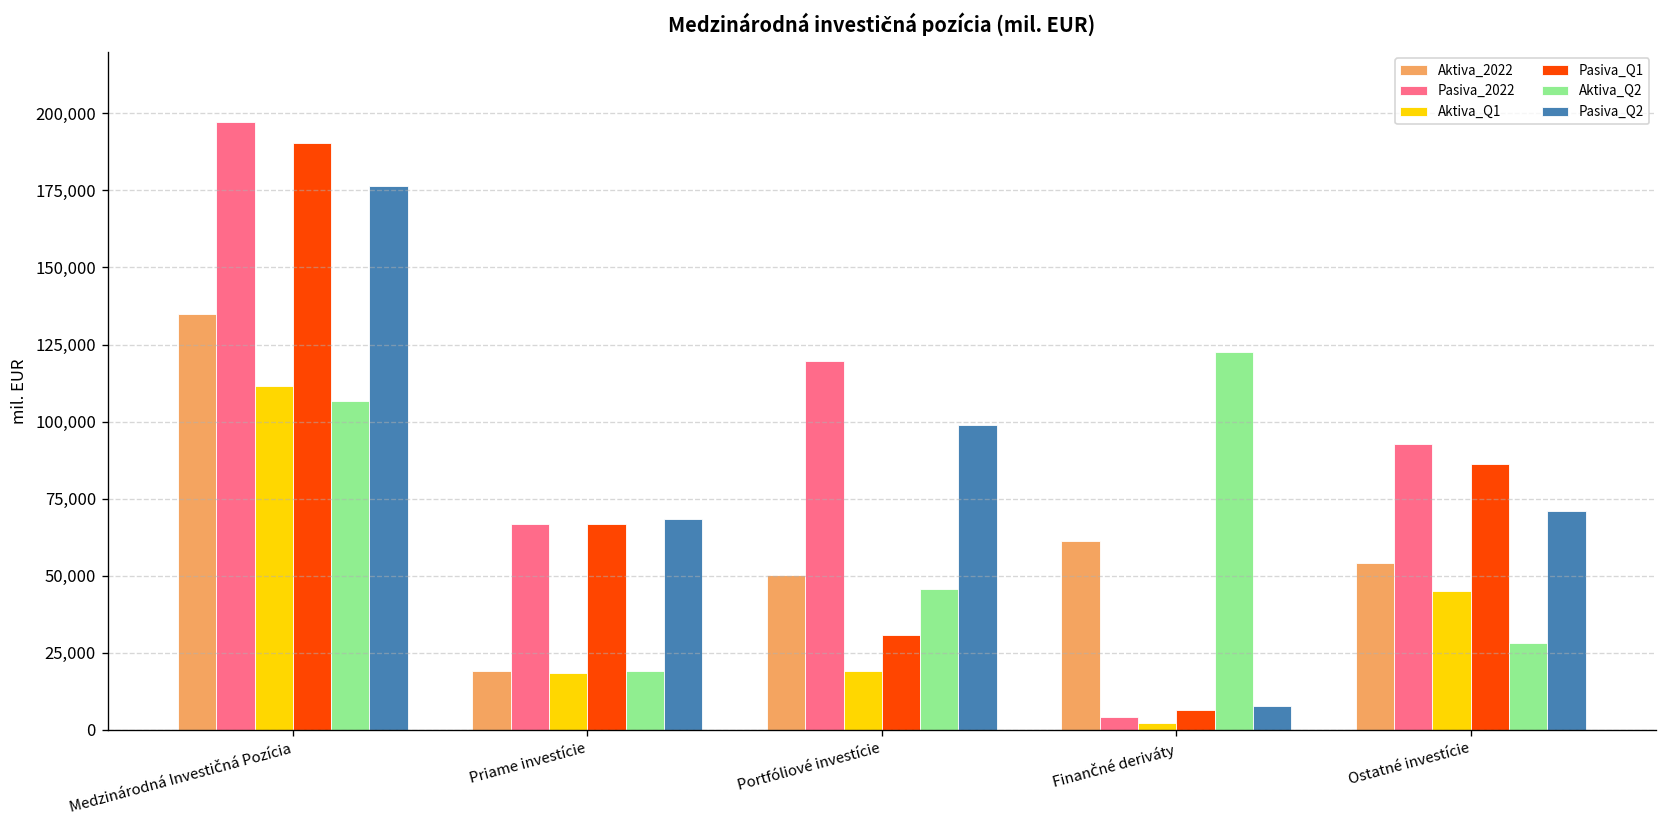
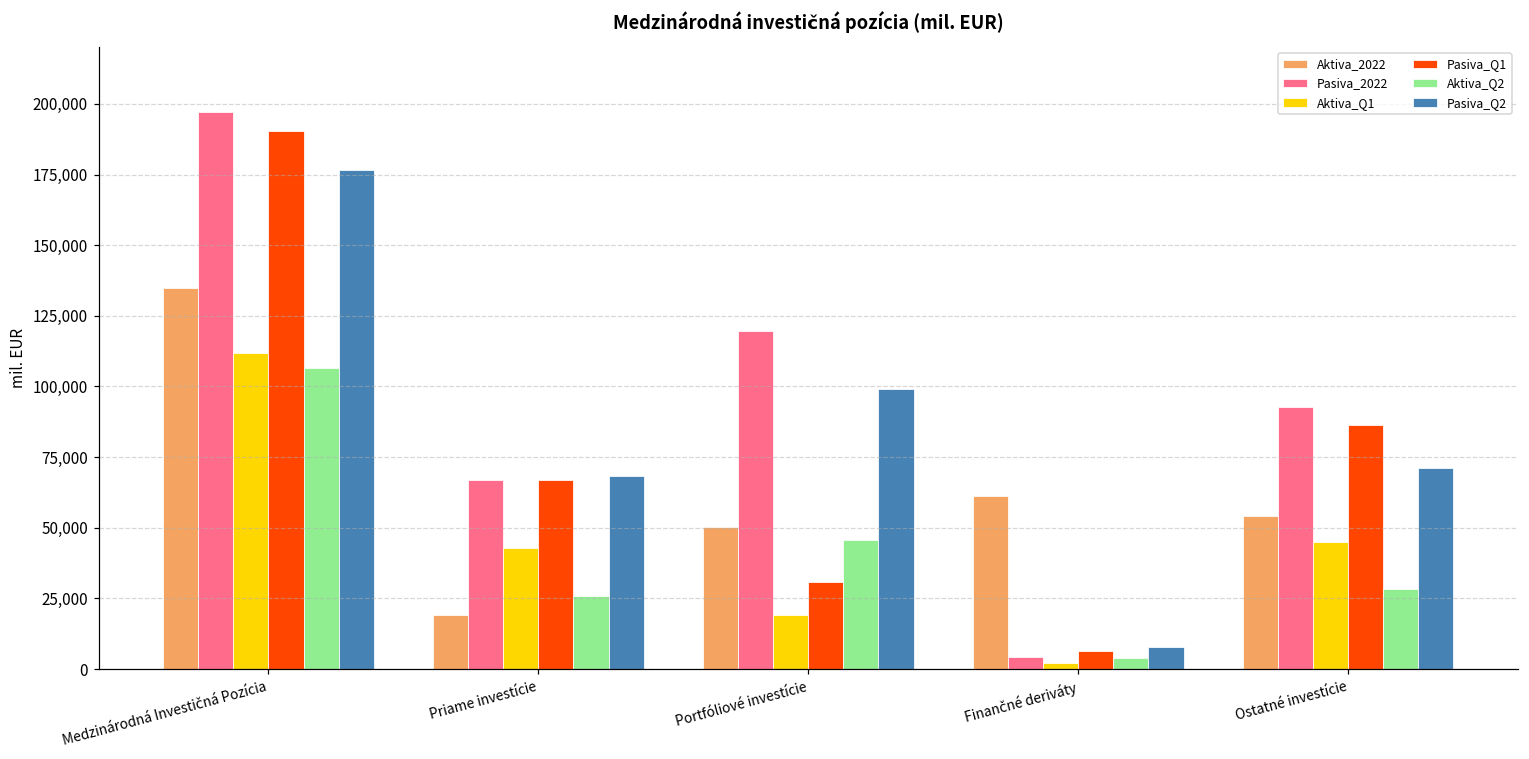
Aktiva_Q1, Priame investície: 19,000 -> 43,000
Aktiva_Q2, Priame investície: 19,000 -> 26,000
Aktiva_Q2, Finančné deriváty: 123,000 -> 4,000
